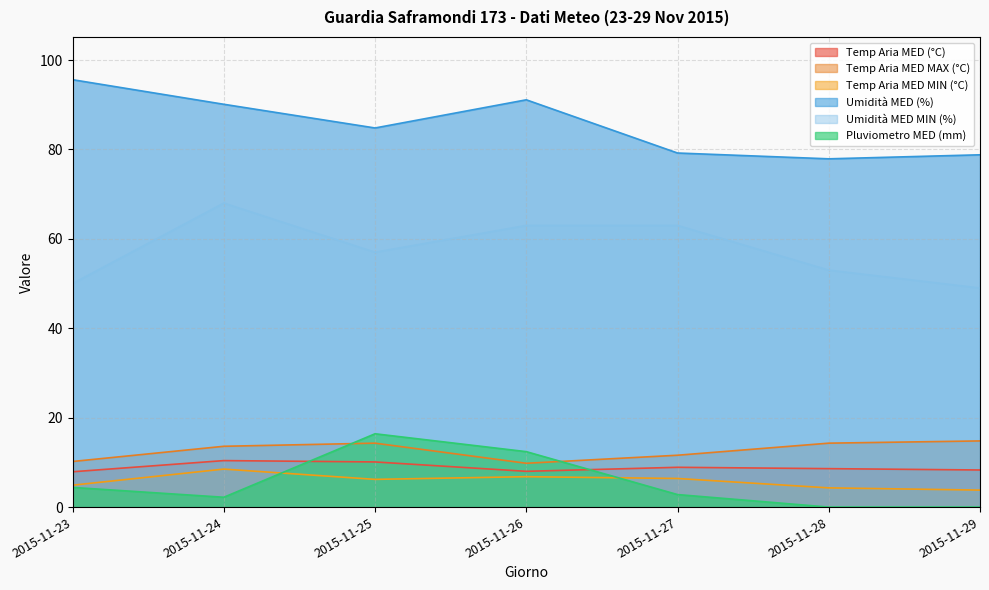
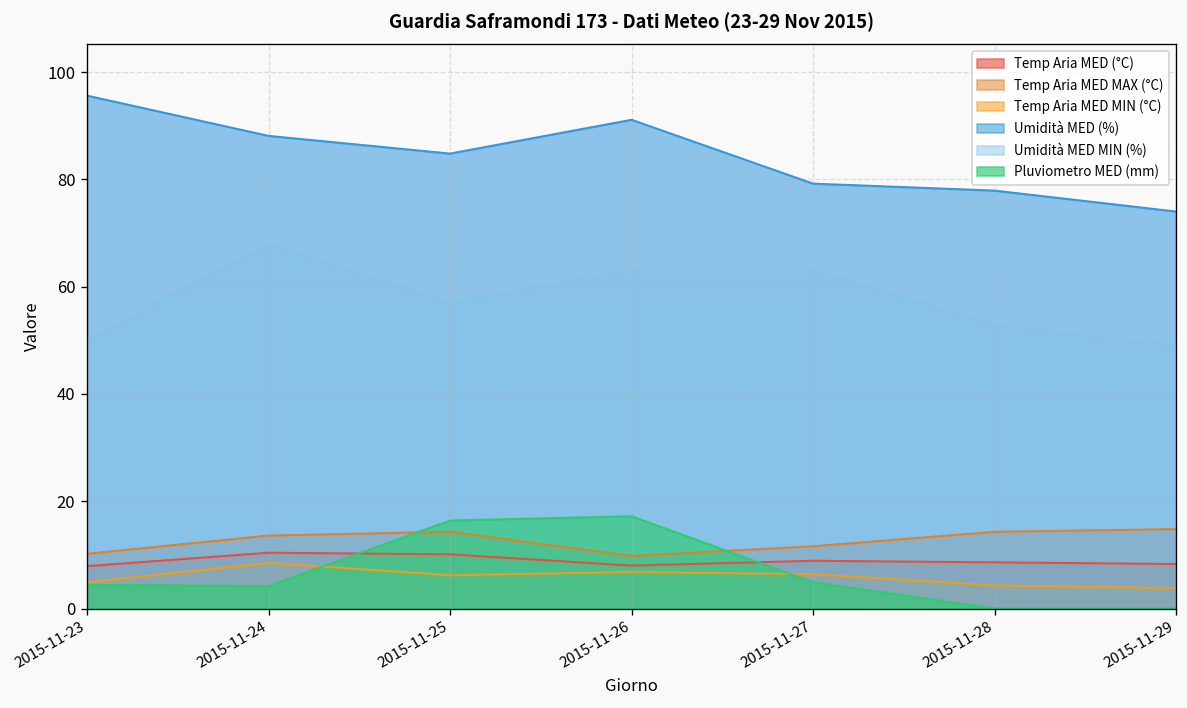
Umidità MED (%), 2015-11-24: 90 -> 88
Pluviometro MED (mm), 2015-11-24: 2 -> 4
Pluviometro MED (mm), 2015-11-26: 12 -> 17
Pluviometro MED (mm), 2015-11-27: 3 -> 5
Umidità MED (%), 2015-11-29: 79 -> 74
